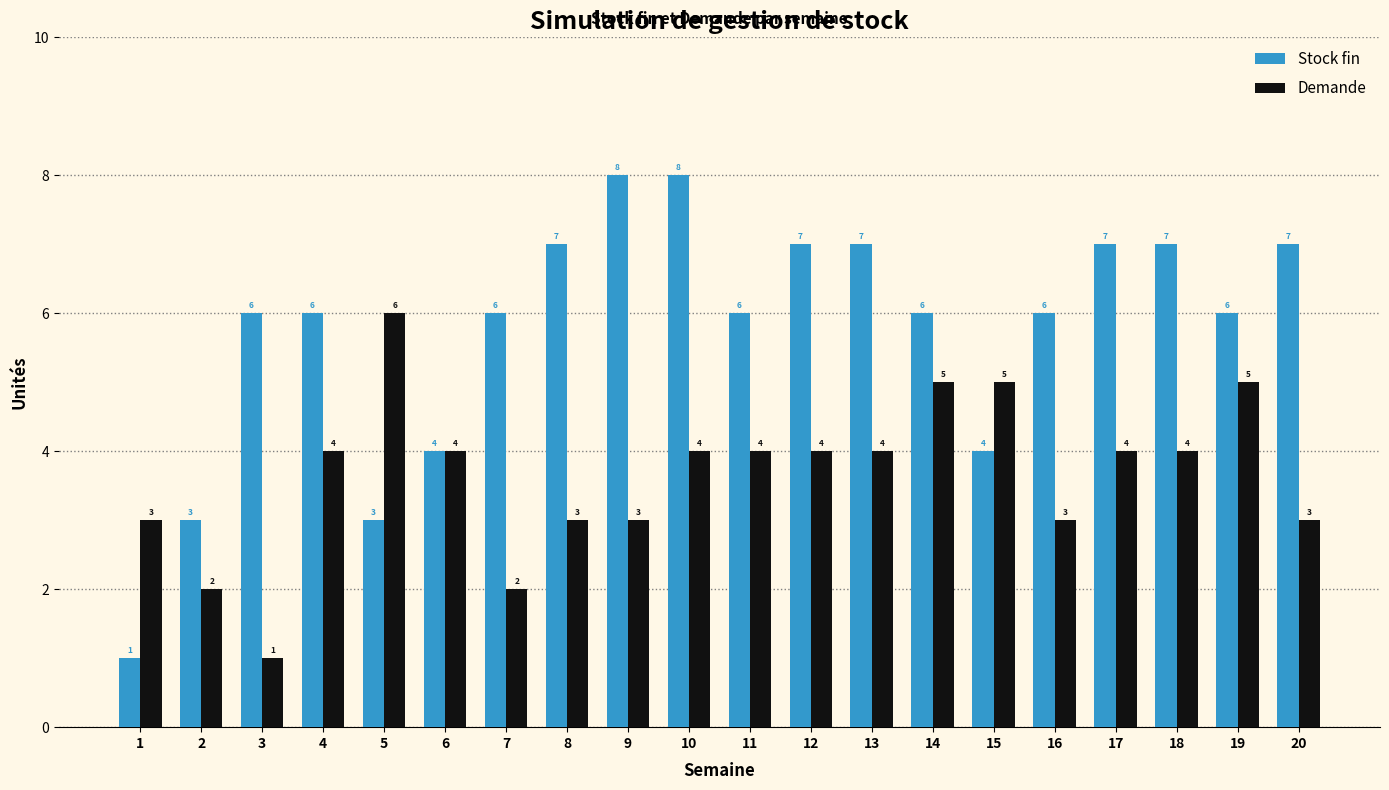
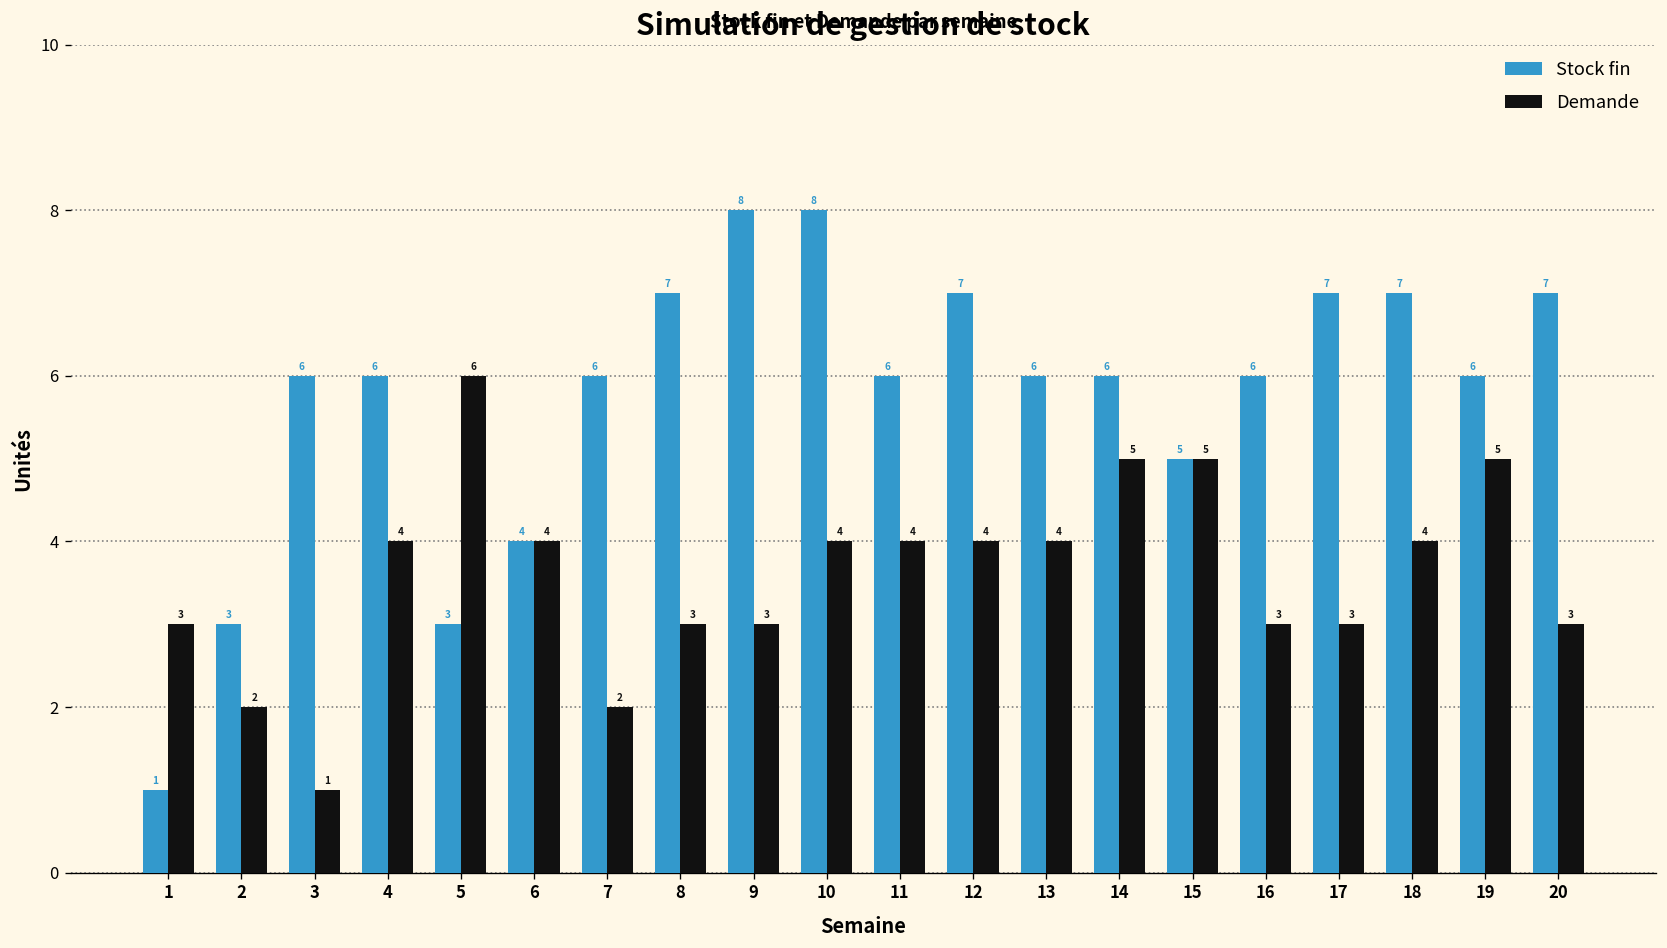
Stock fin, 13: 7 -> 6
Stock fin, 15: 4 -> 5
Demande, 17: 4 -> 3
